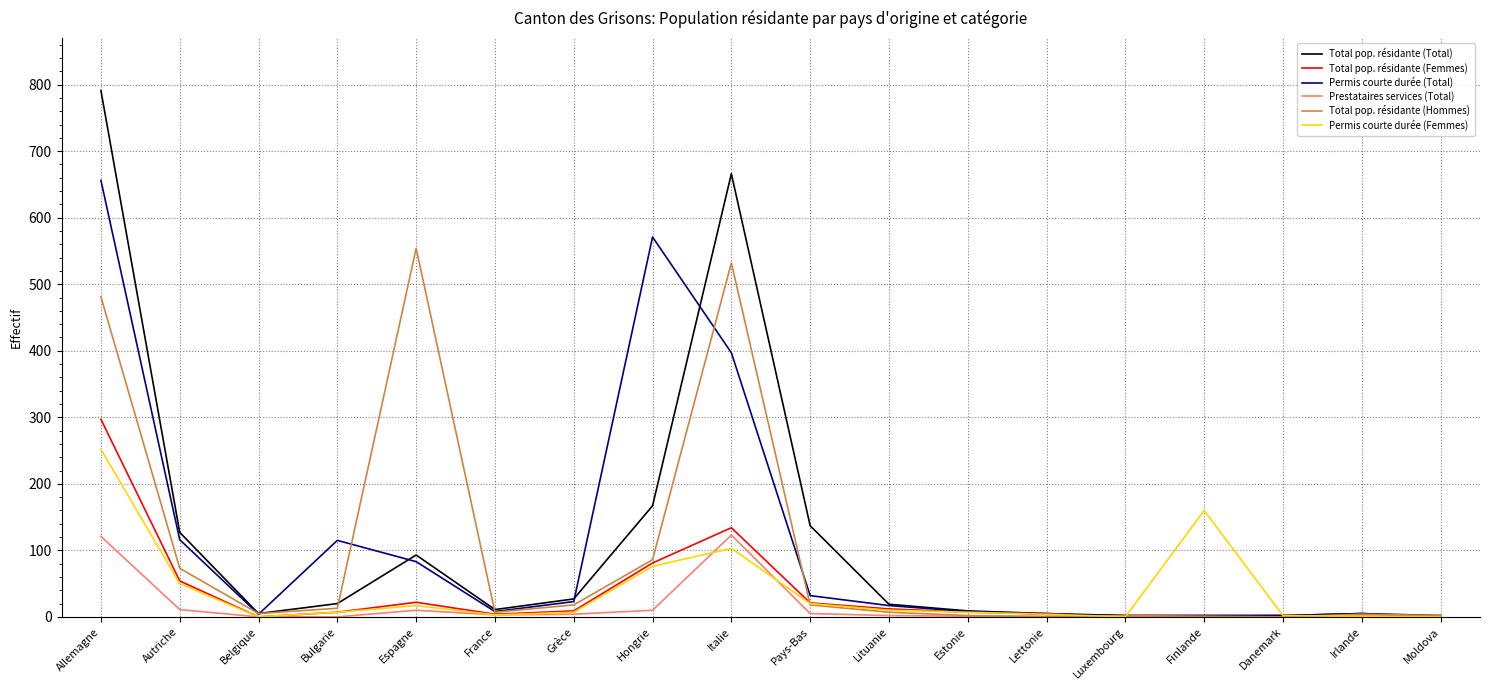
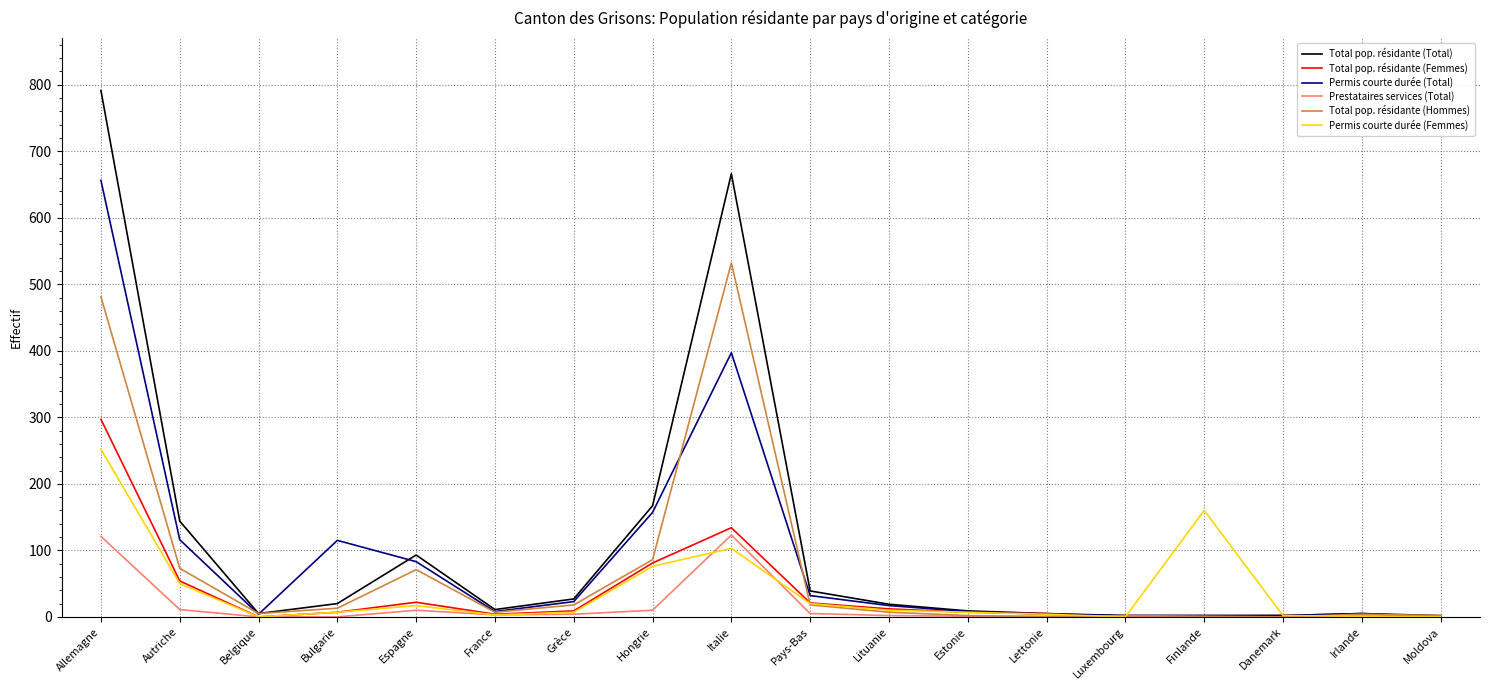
Total pop. résidante (Total), Autriche: 130 -> 140
Total pop. résidante (Hommes), Espagne: 550 -> 70
Permis courte durée (Total), Hongrie: 570 -> 160
Total pop. résidante (Total), Pays-Bas: 140 -> 40
